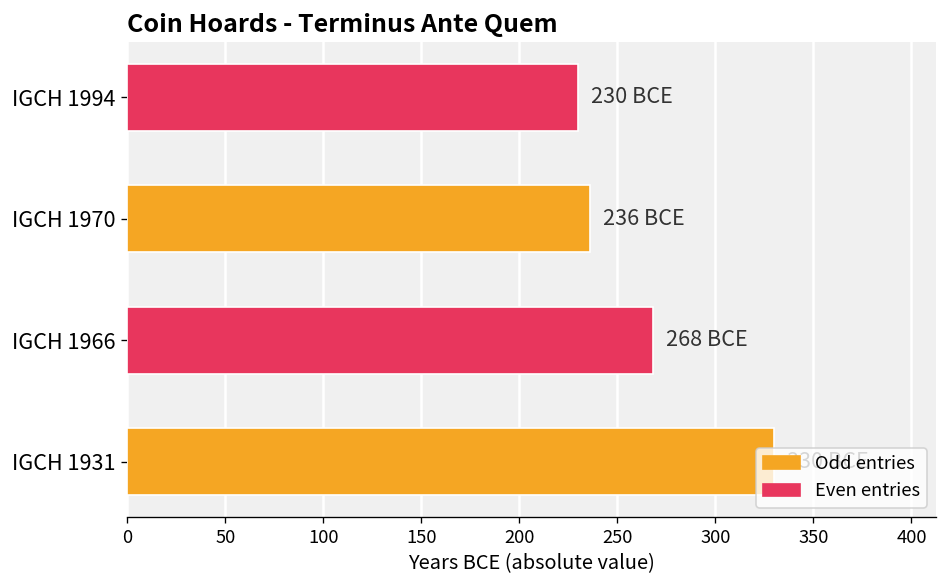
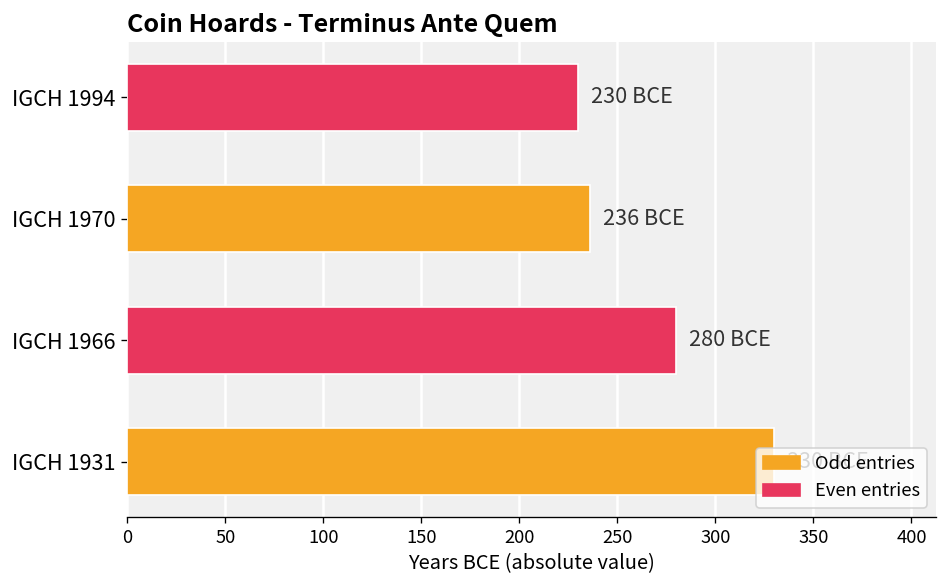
IGCH 1966: 268 -> 280
